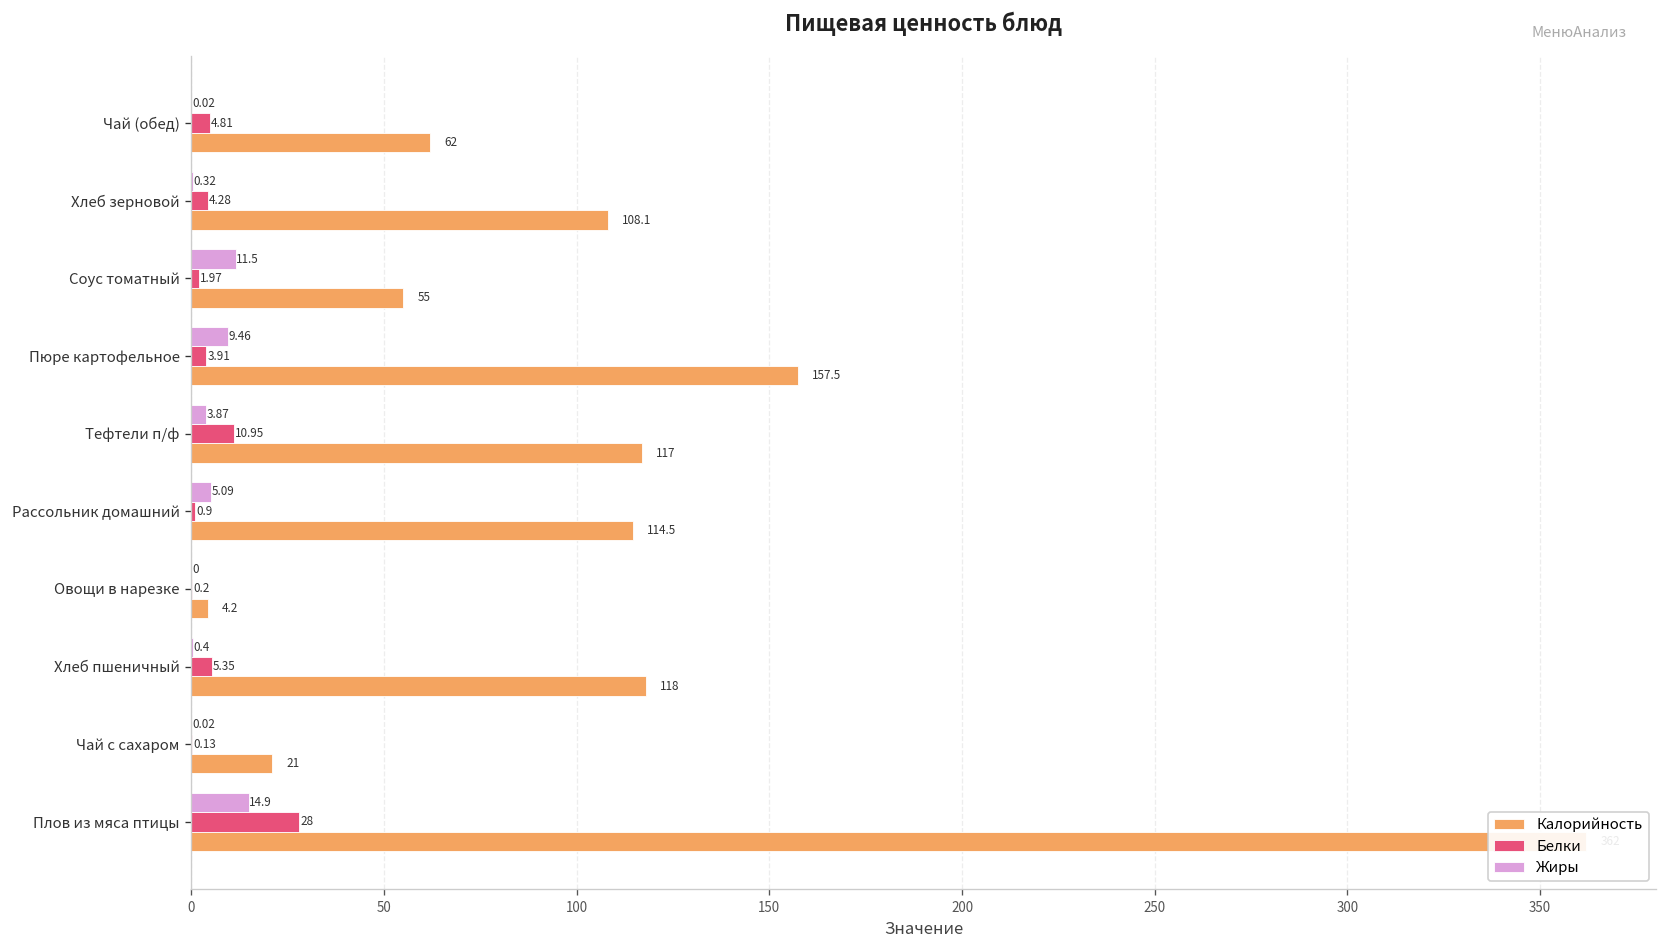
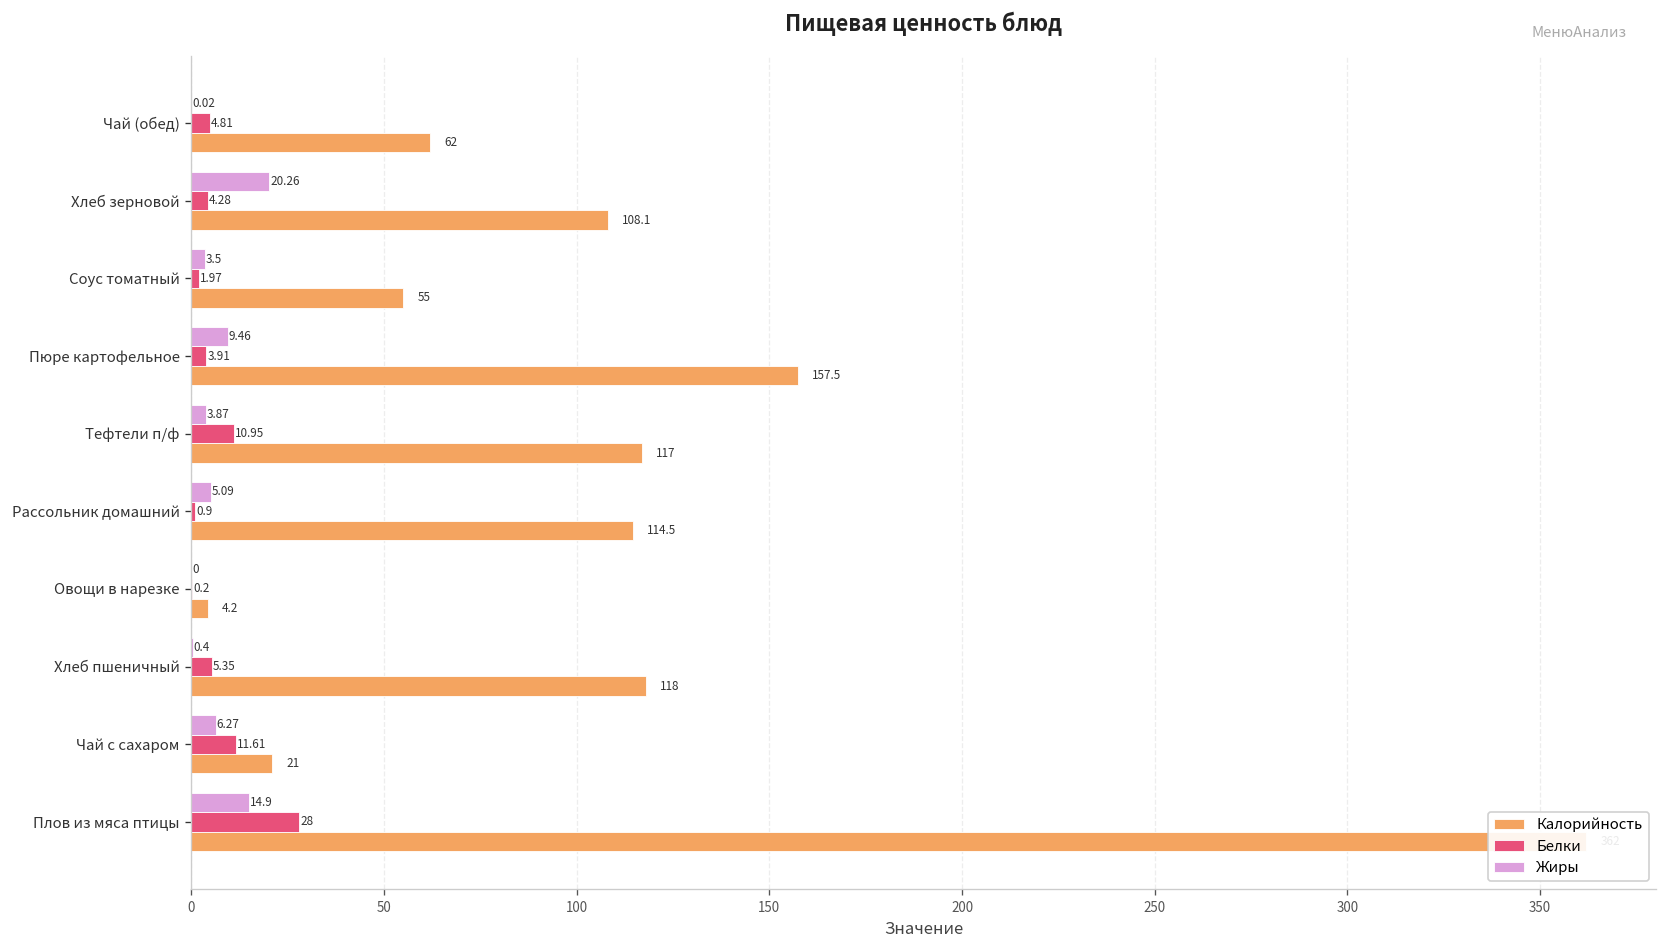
Жиры, Хлеб зерновой: 0.32 -> 20.26
Жиры, Соус томатный: 11.5 -> 3.5
Жиры, Чай с сахаром: 0.02 -> 6.27
Белки, Чай с сахаром: 0.13 -> 11.61
